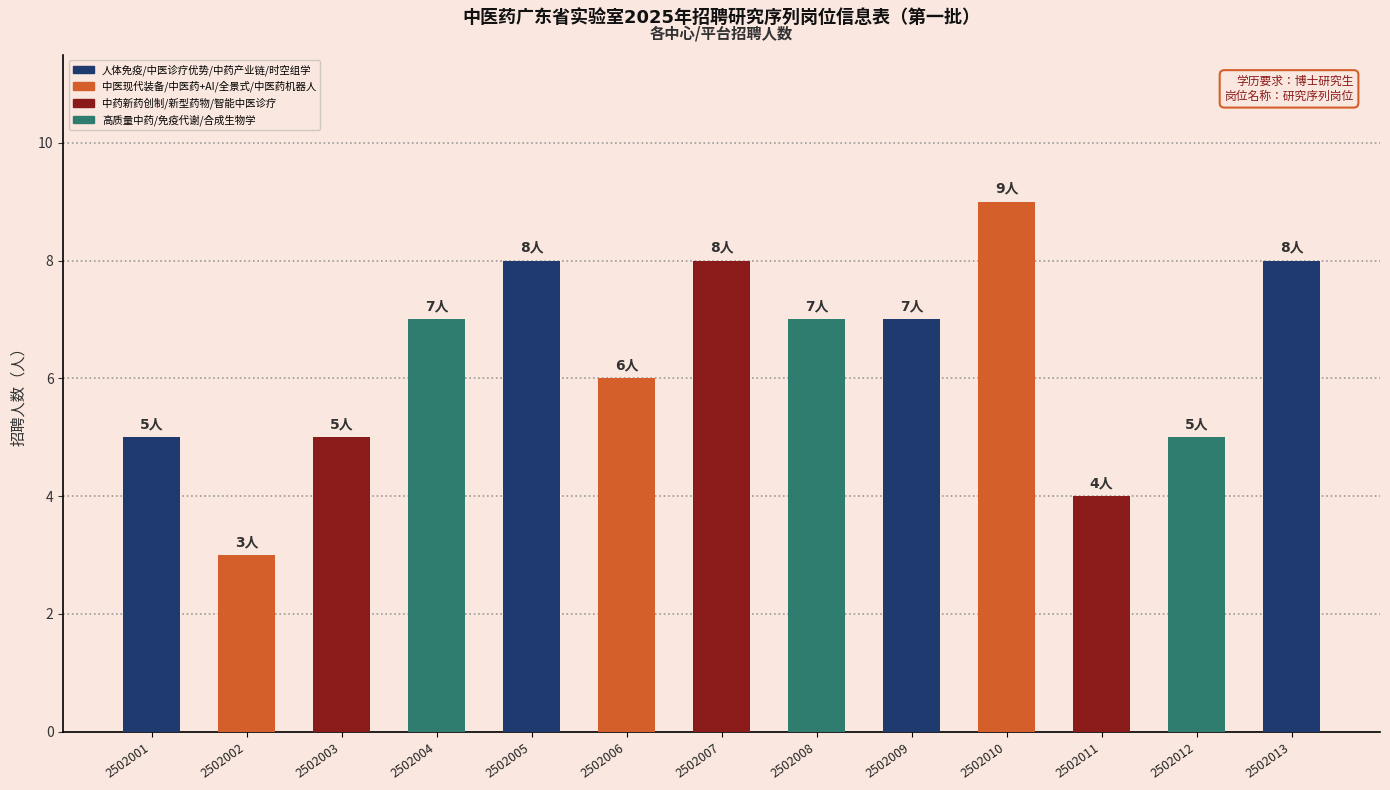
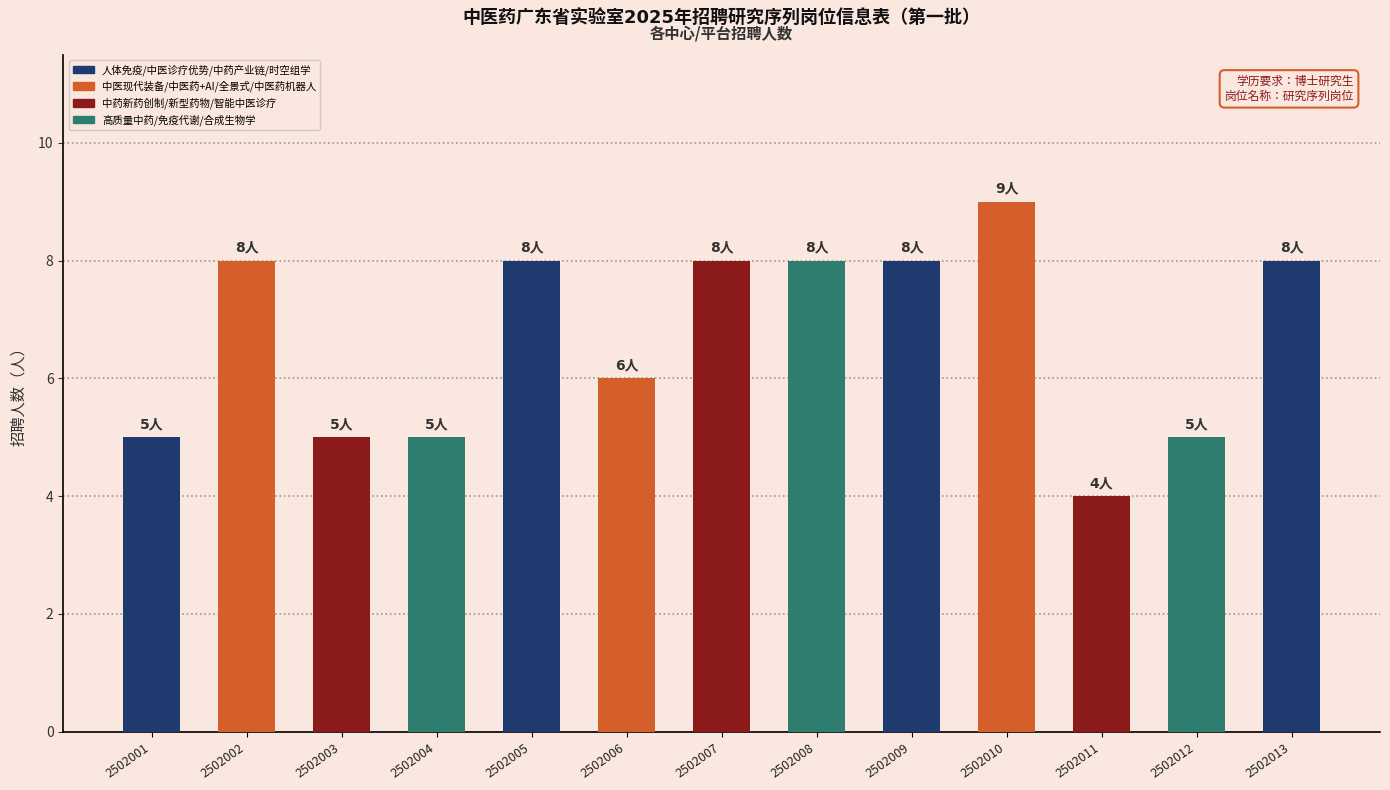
2502002: 3人 -> 8人
2502004: 7人 -> 5人
2502008: 7人 -> 8人
2502009: 7人 -> 8人
